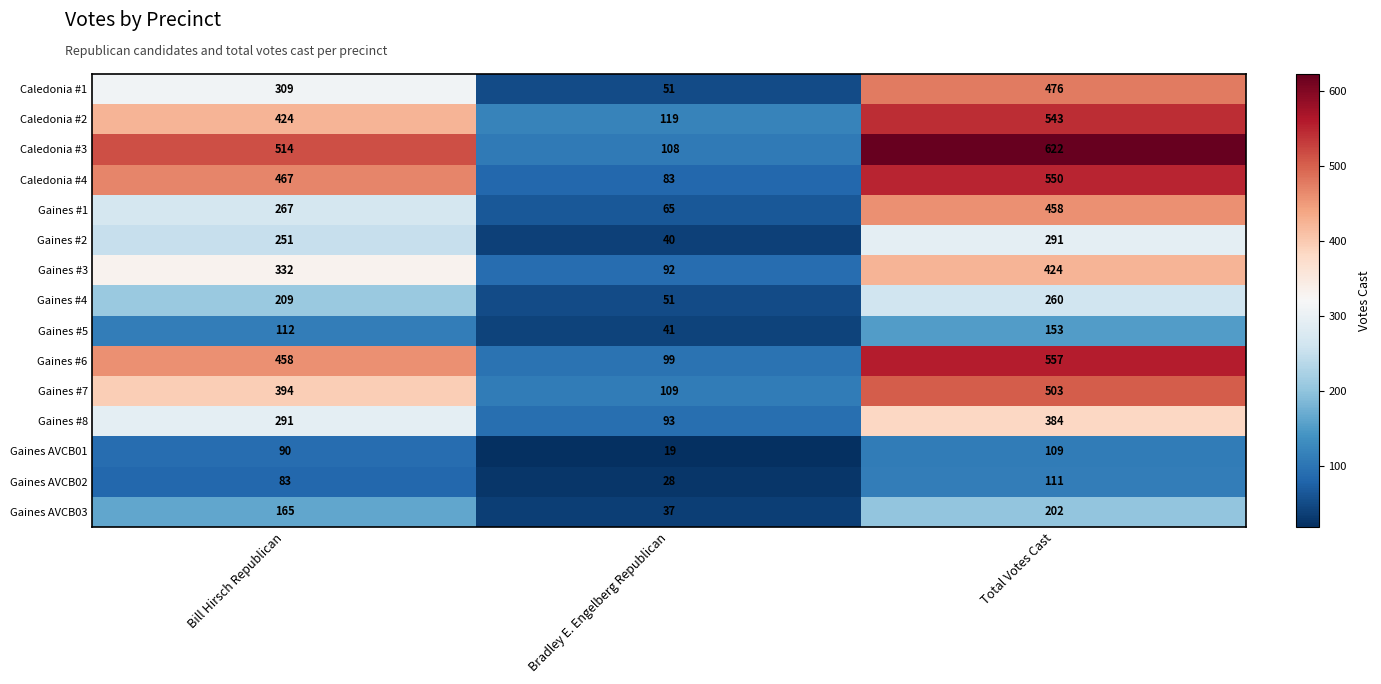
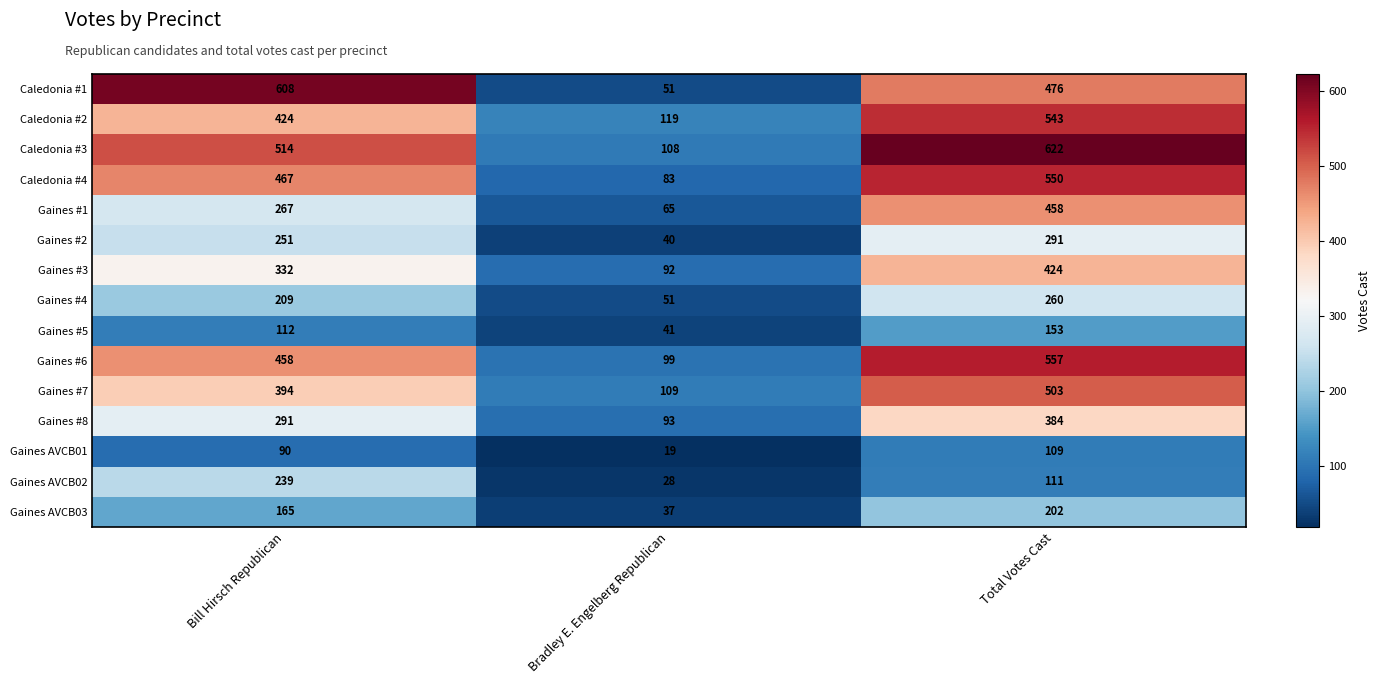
Caledonia #1, Bill Hirsch Republican: 309 -> 608
Gaines AVCB02, Bill Hirsch Republican: 83 -> 239
